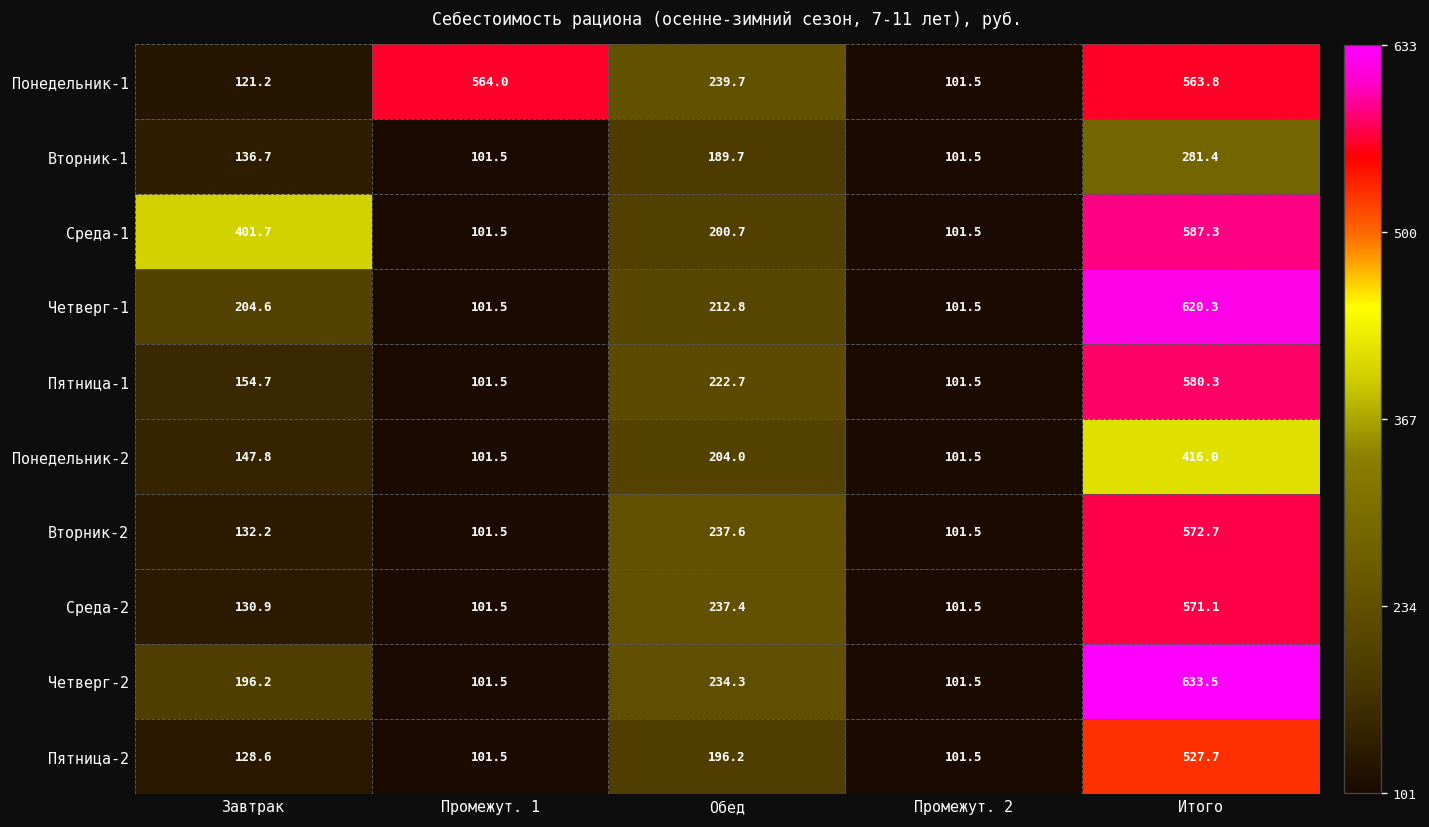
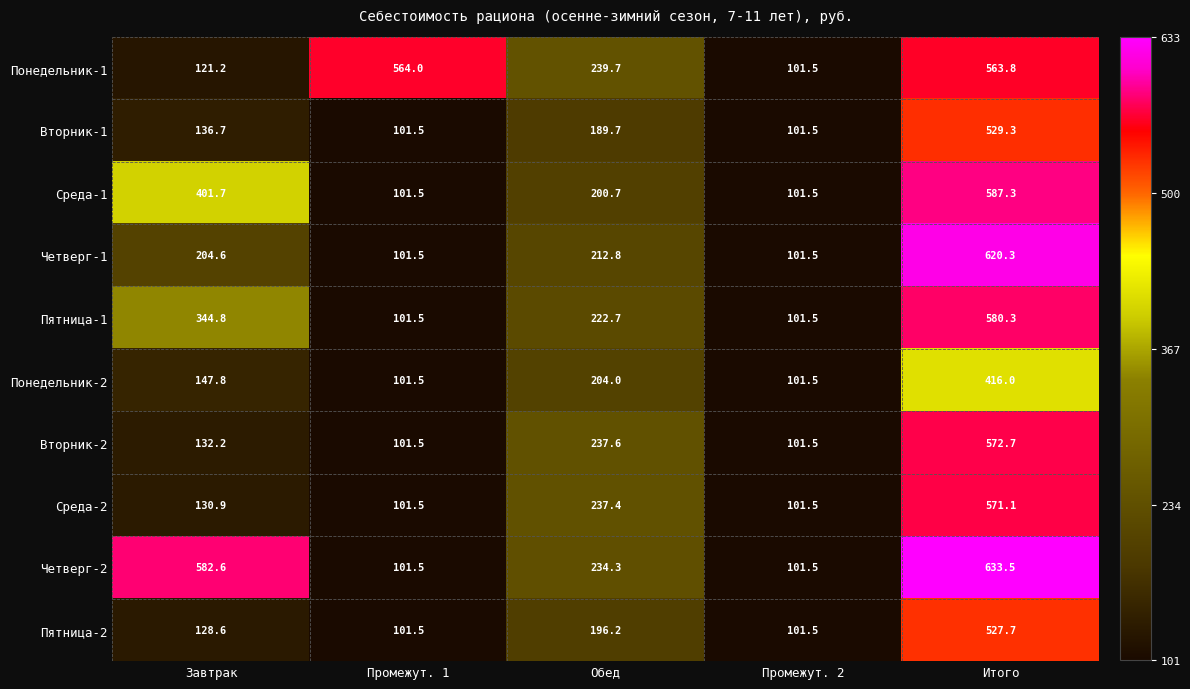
Вторник-1, Итого: 281.4 -> 529.3
Пятница-1, Завтрак: 154.7 -> 344.8
Четверг-2, Завтрак: 196.2 -> 582.6
